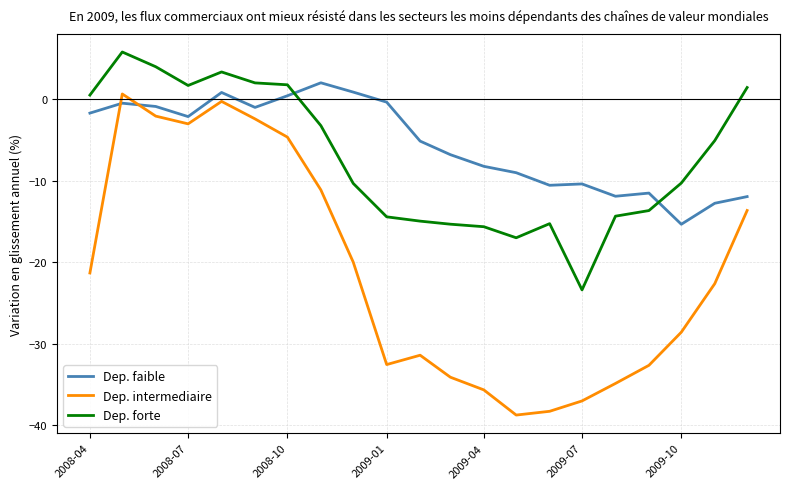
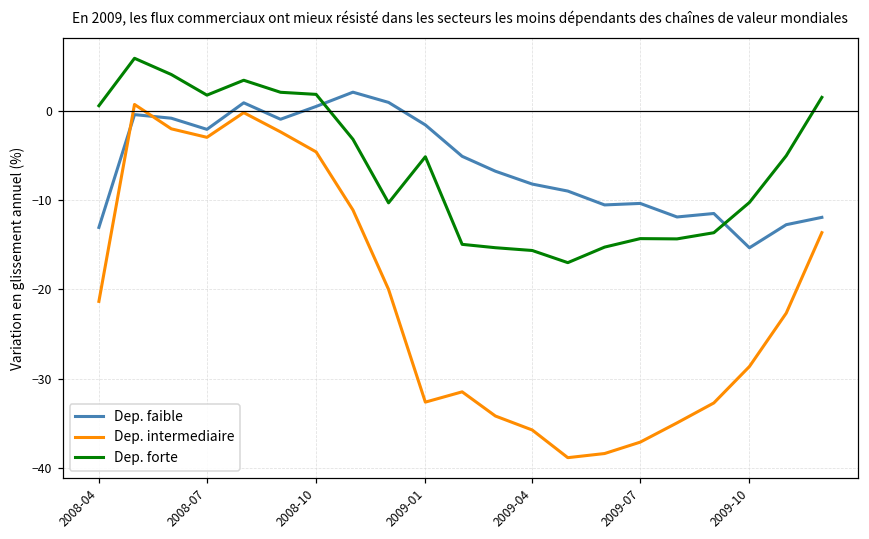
Dep. faible, 2008-04: -2 -> -13
Dep. faible, 2009-01: 0 -> -2
Dep. forte, 2009-01: -14 -> -5
Dep. forte, 2009-07: -23 -> -14
